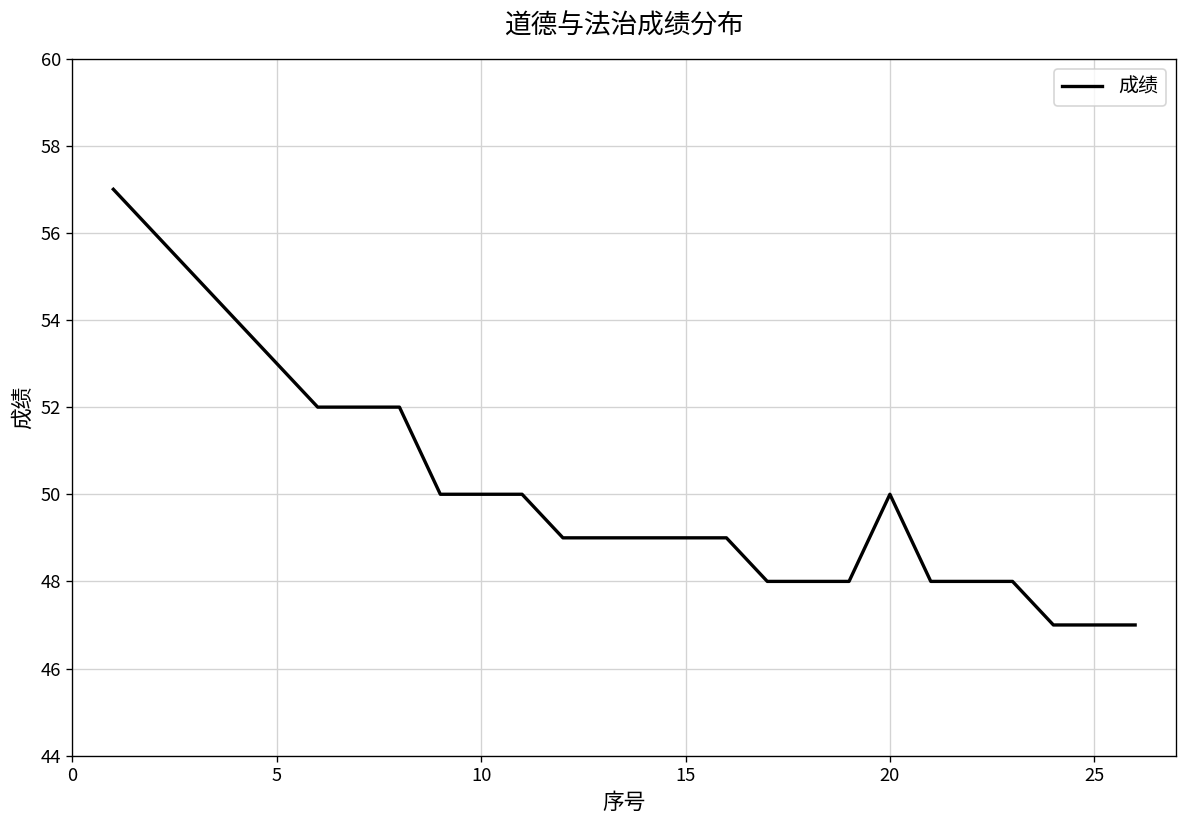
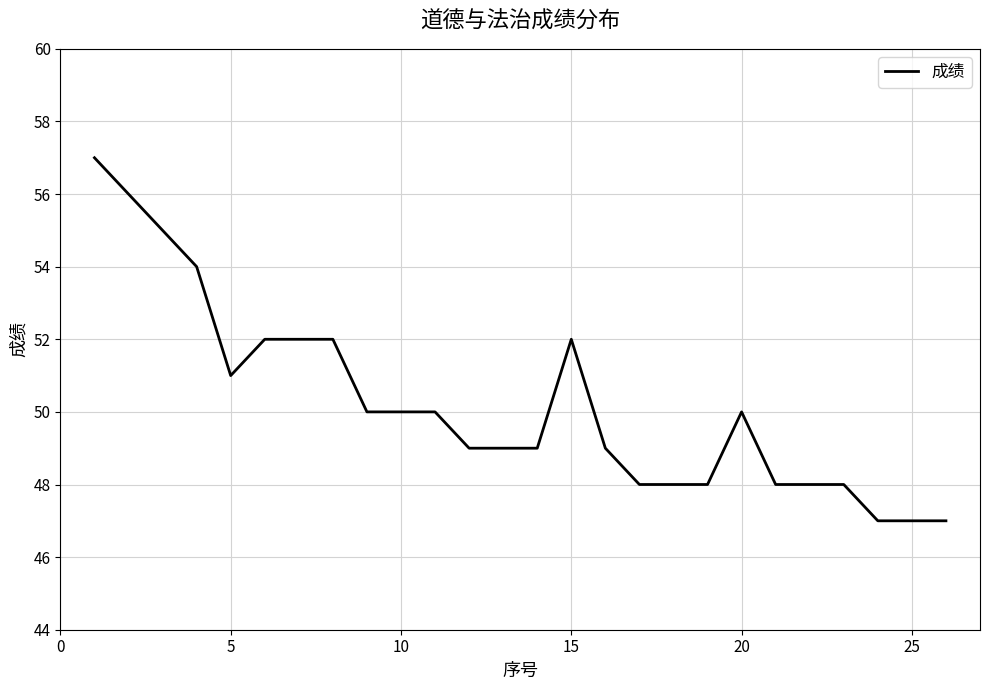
5: 53 -> 51
15: 49 -> 52
